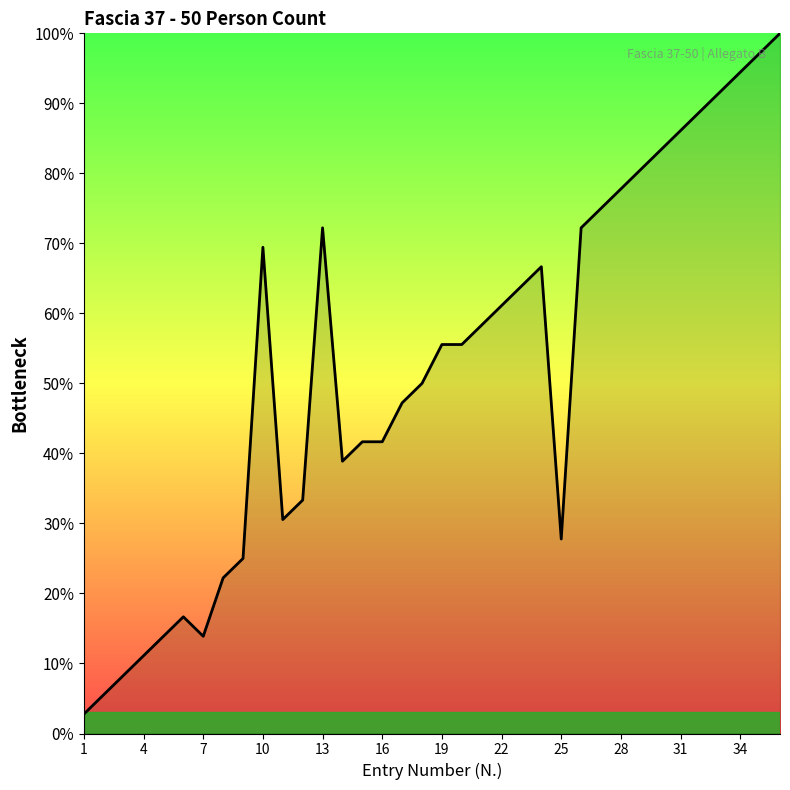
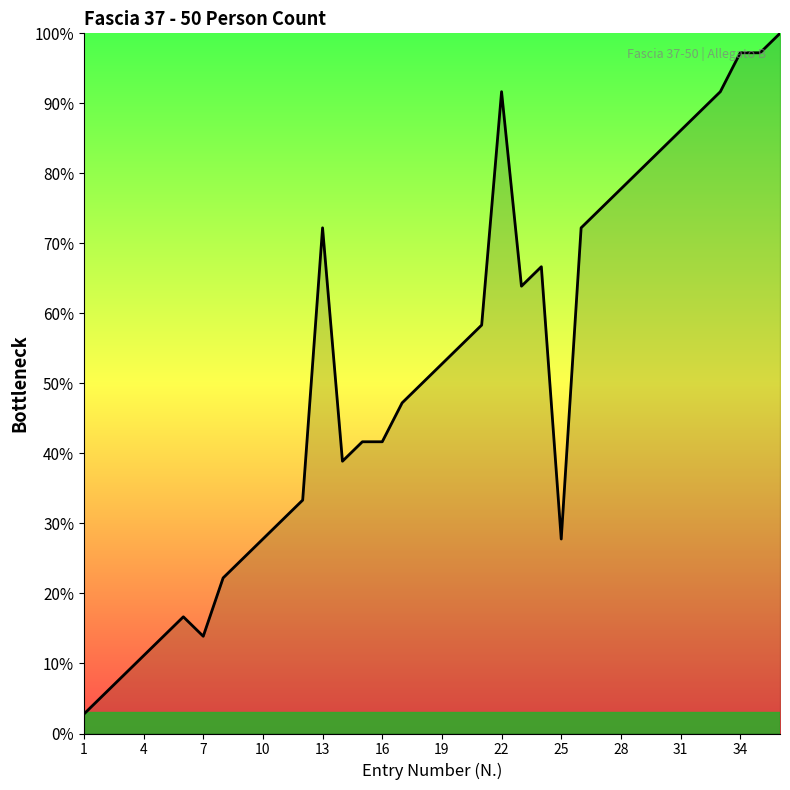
10: 69% -> 28%
19: 56% -> 53%
22: 61% -> 92%
34: 94% -> 97%
